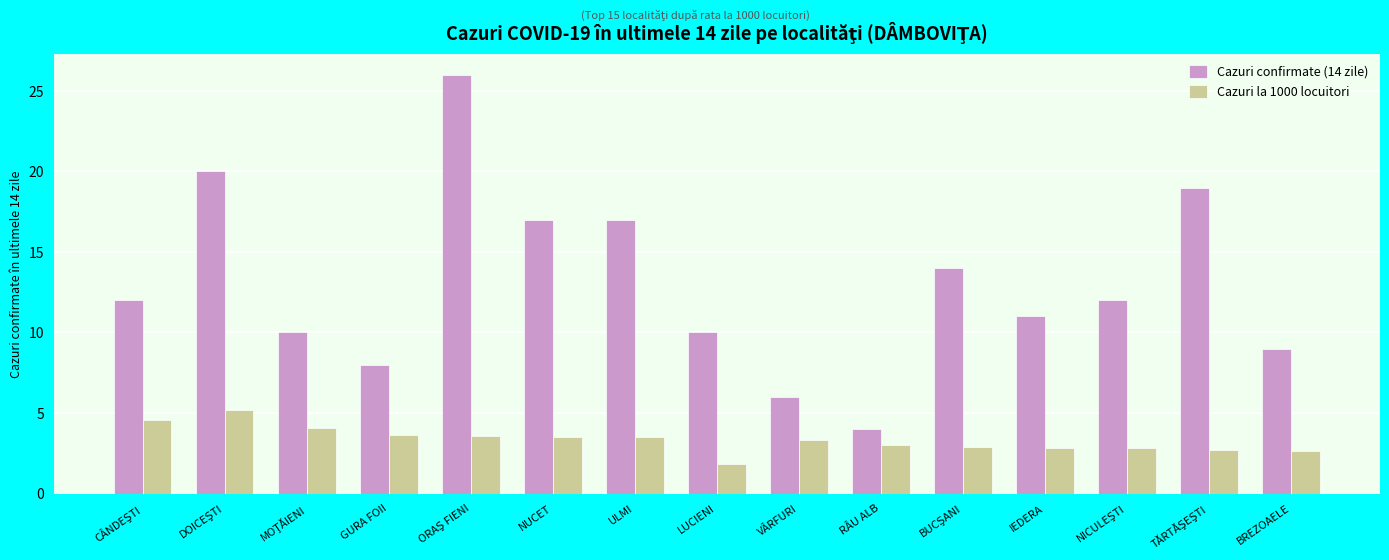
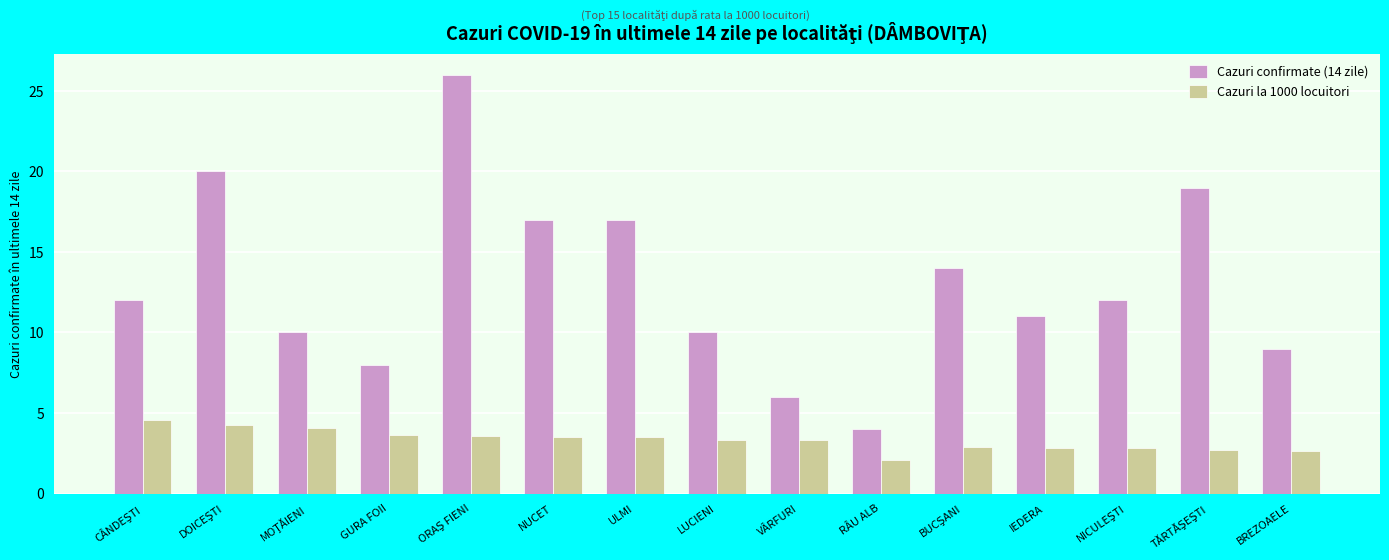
Cazuri la 1000 locuitori, DOICEŞTI: 5.2 -> 4.3
Cazuri la 1000 locuitori, LUCIENI: 1.9 -> 3.4
Cazuri la 1000 locuitori, RÂU ALB: 3.0 -> 2.1
